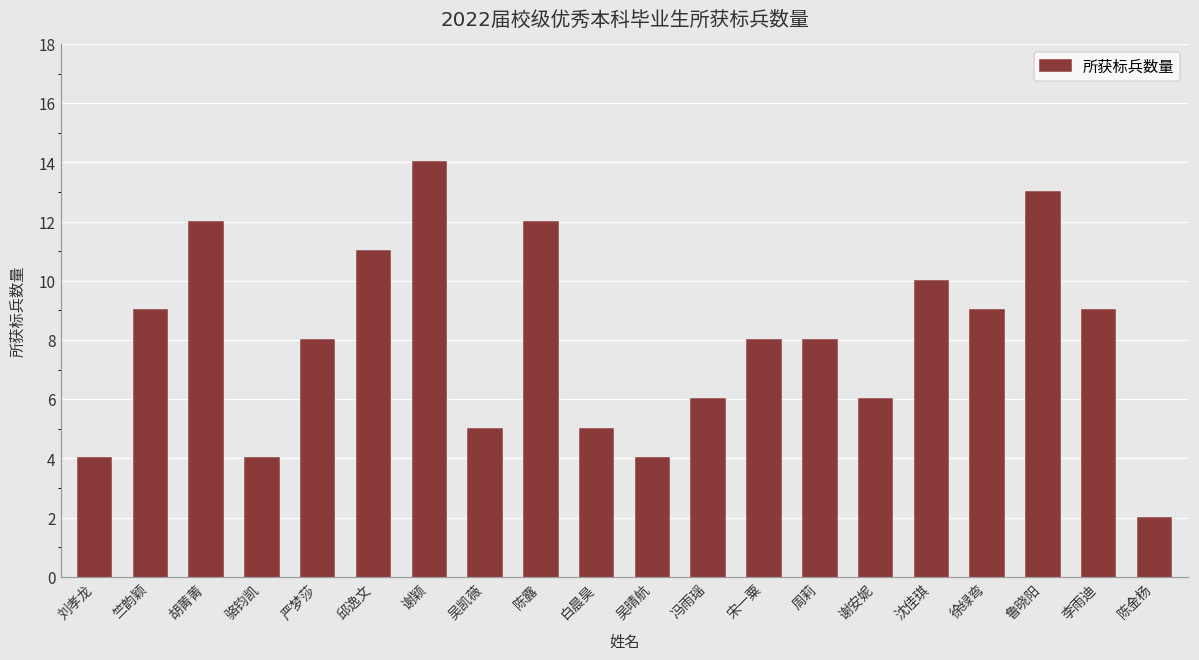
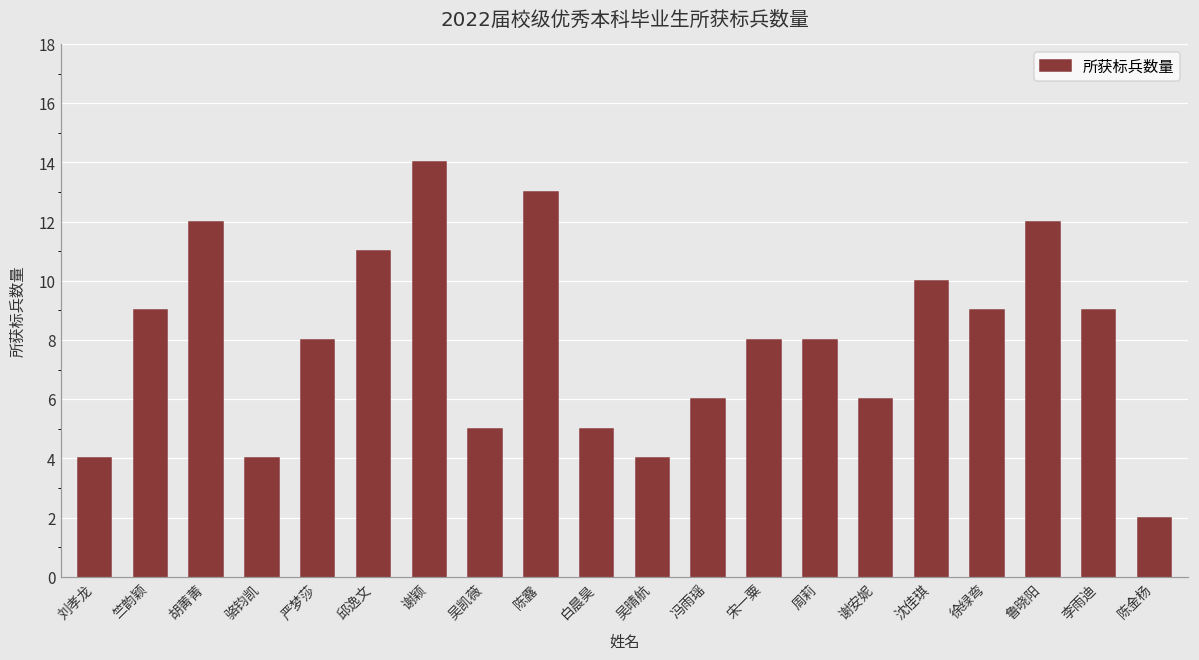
陈露: 12 -> 13
鲁晓阳: 13 -> 12
